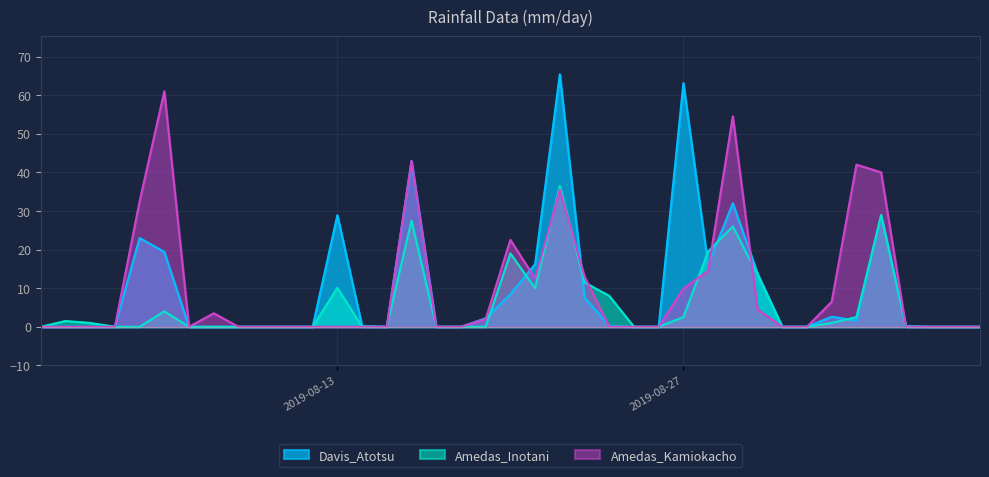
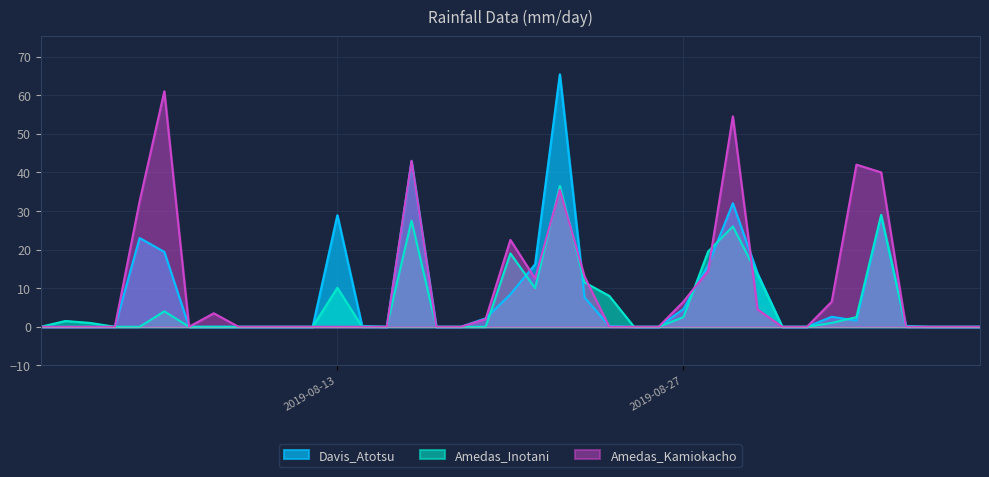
Davis_Atotsu, 2019-08-27: 63 -> 5
Amedas_Kamiokacho, 2019-08-27: 10 -> 7
